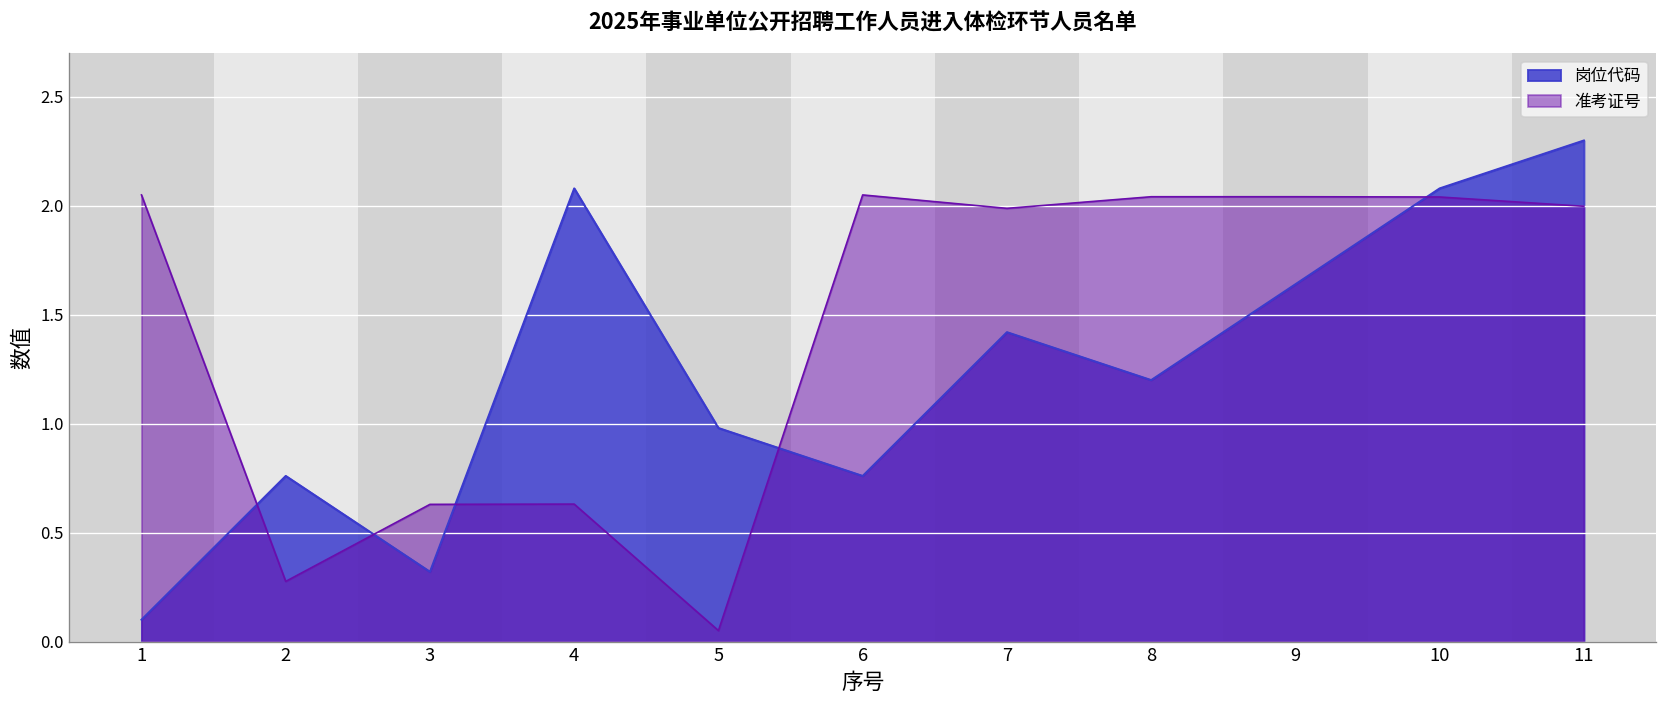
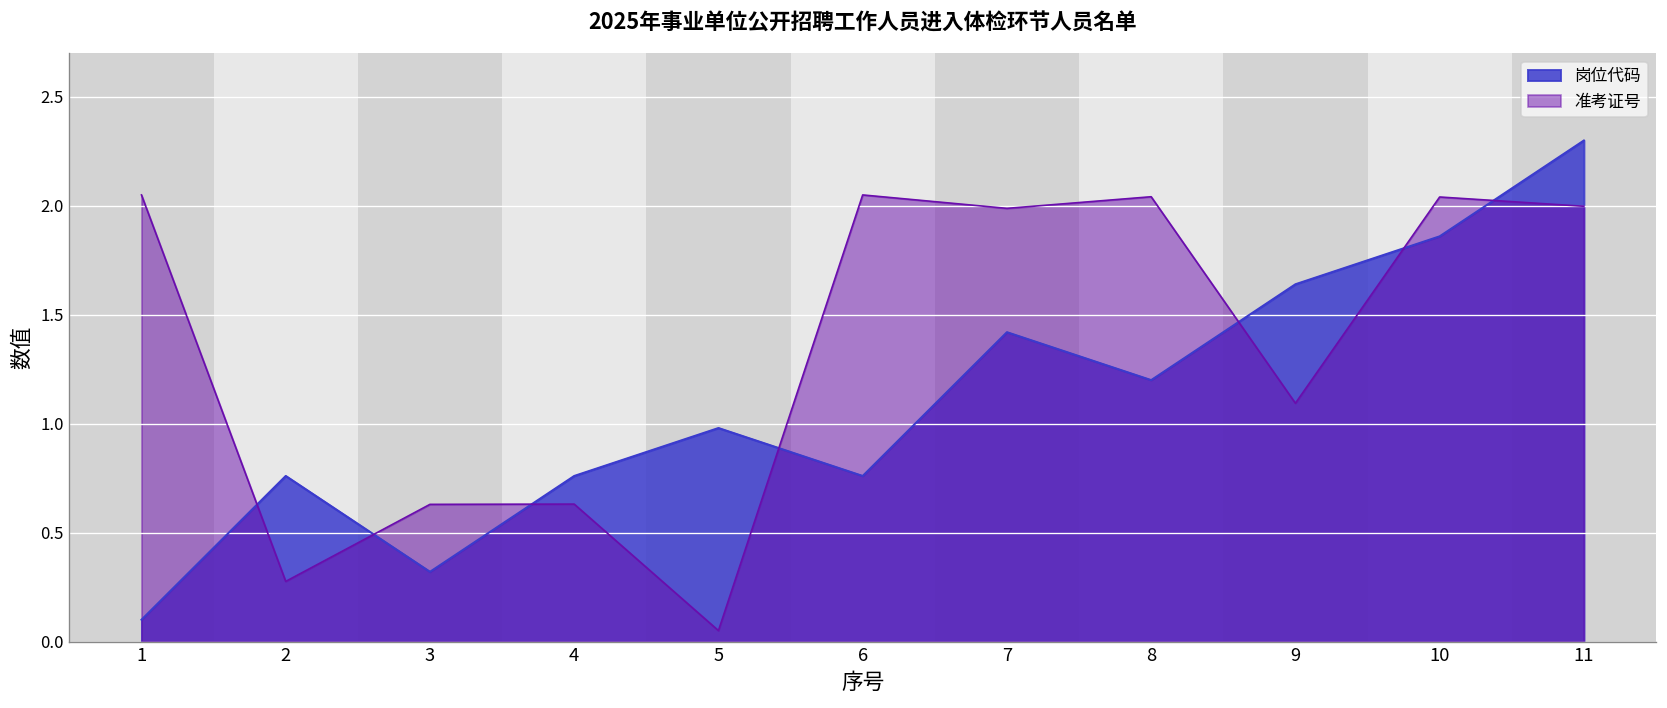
岗位代码, 4: 2.08 -> 0.76
准考证号, 9: 2.04 -> 1.09
岗位代码, 10: 2.08 -> 1.86
